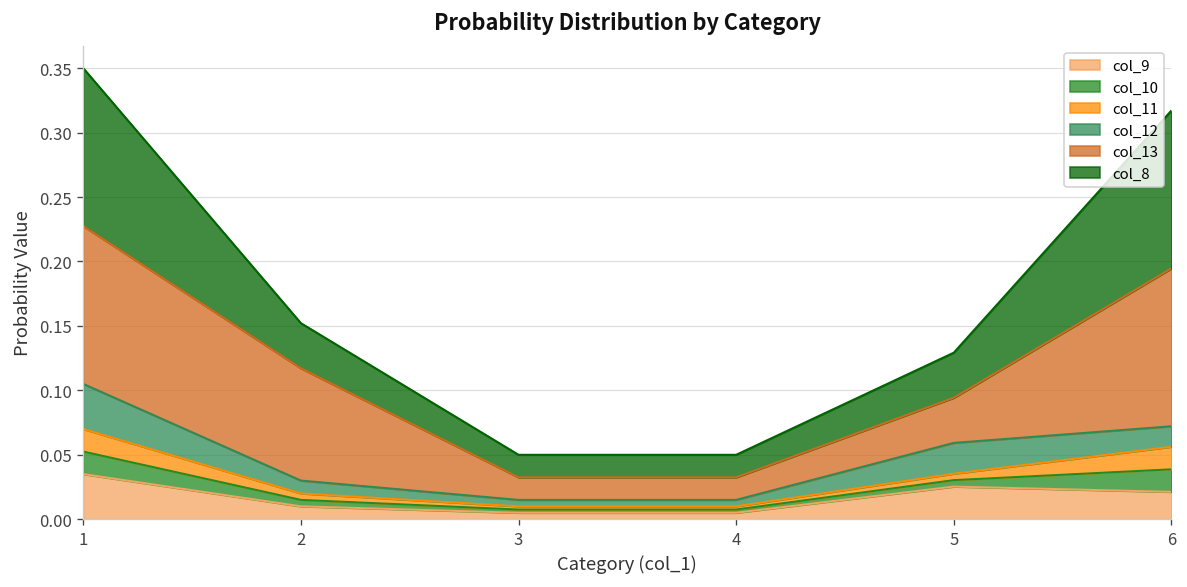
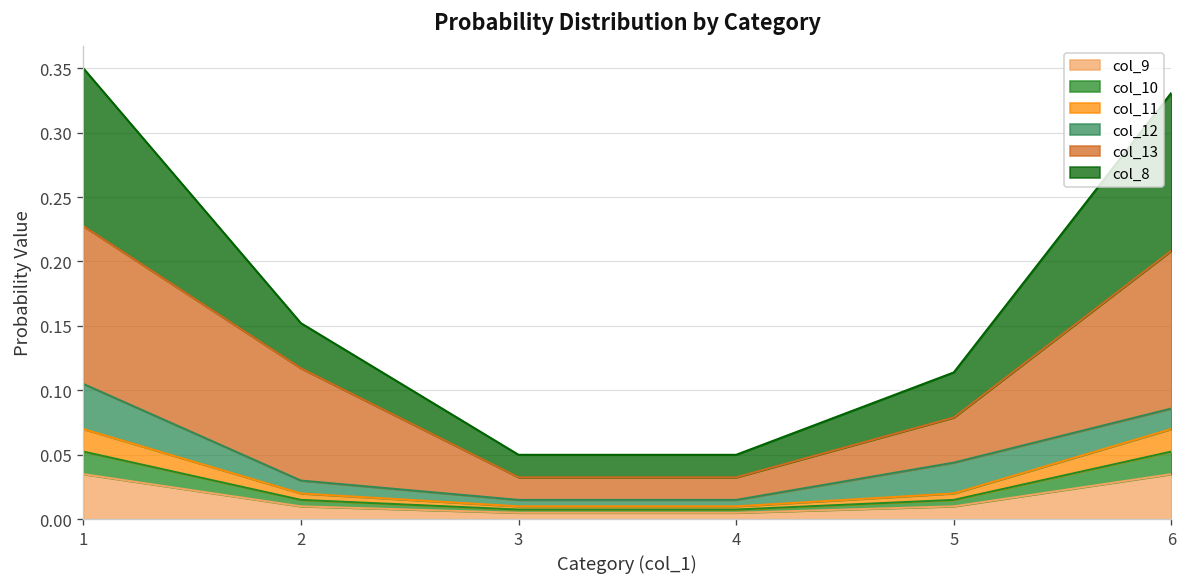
col_9, 5: 0.025 -> 0.010
col_9, 6: 0.021 -> 0.035
